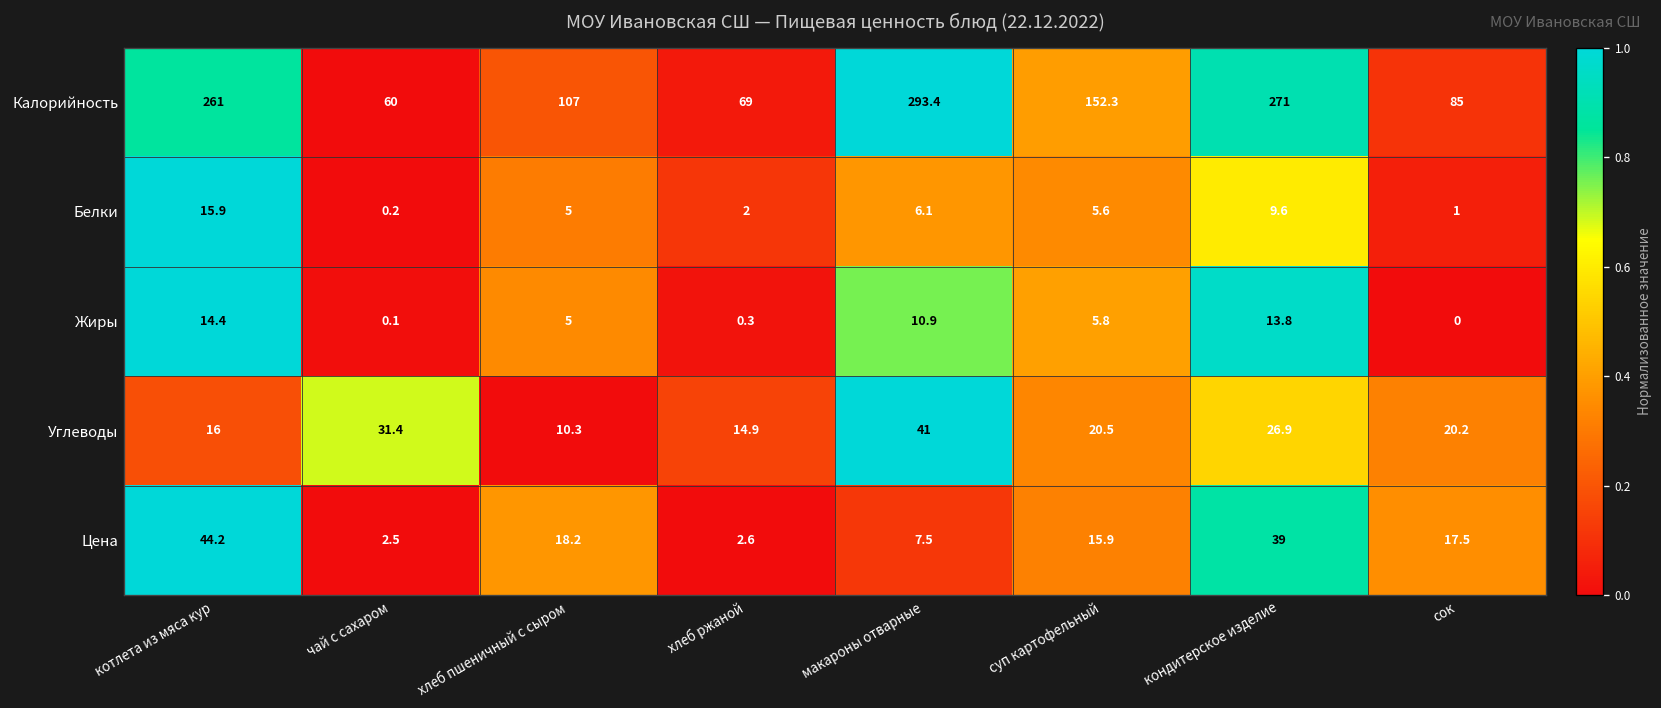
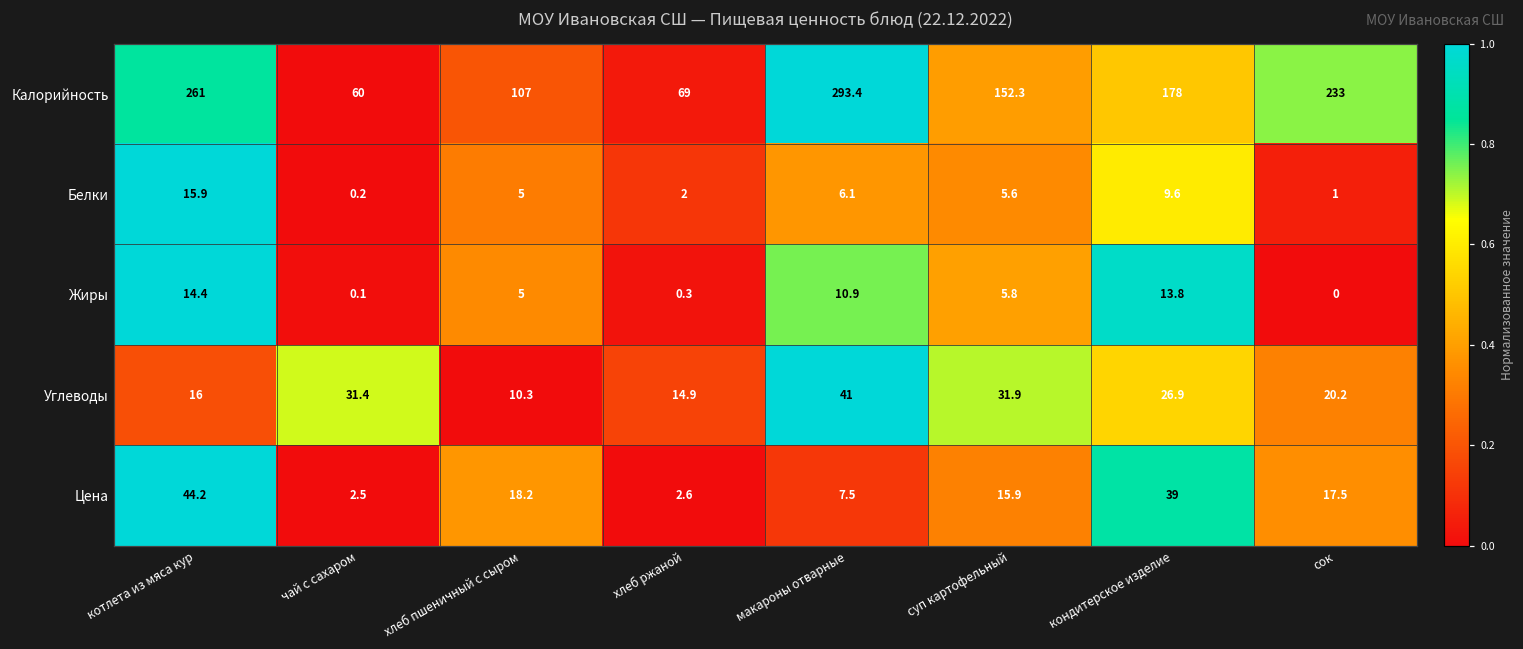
Калорийность, кондитерское изделие: 271 -> 178
Калорийность, сок: 85 -> 233
Углеводы, суп картофельный: 20.5 -> 31.9
